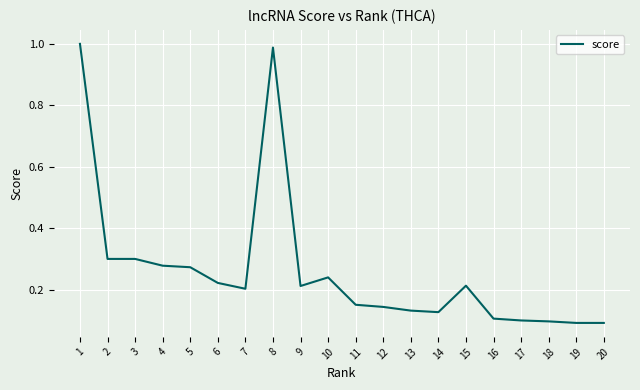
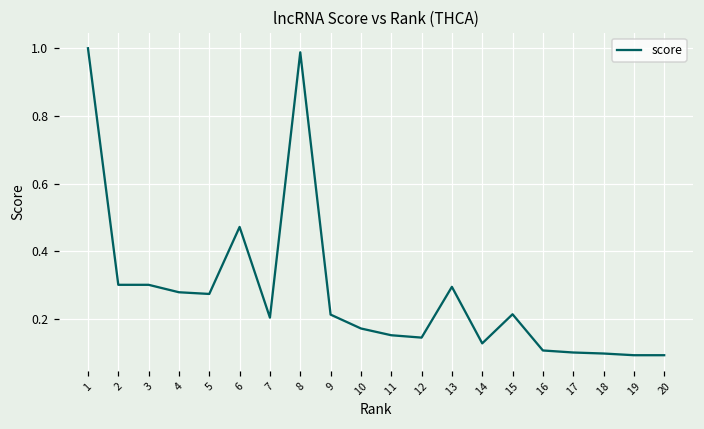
6: 0.22 -> 0.47
10: 0.24 -> 0.17
13: 0.13 -> 0.30
